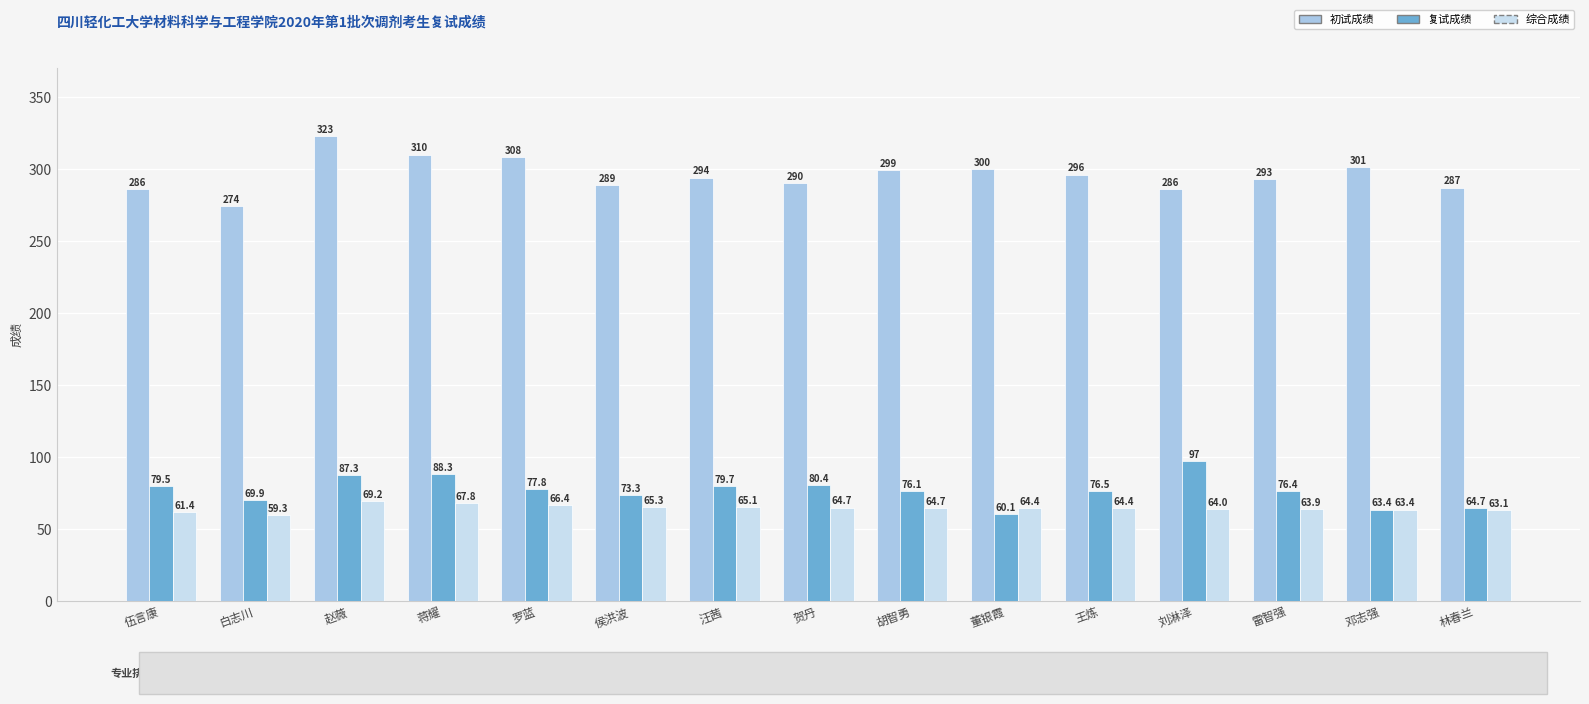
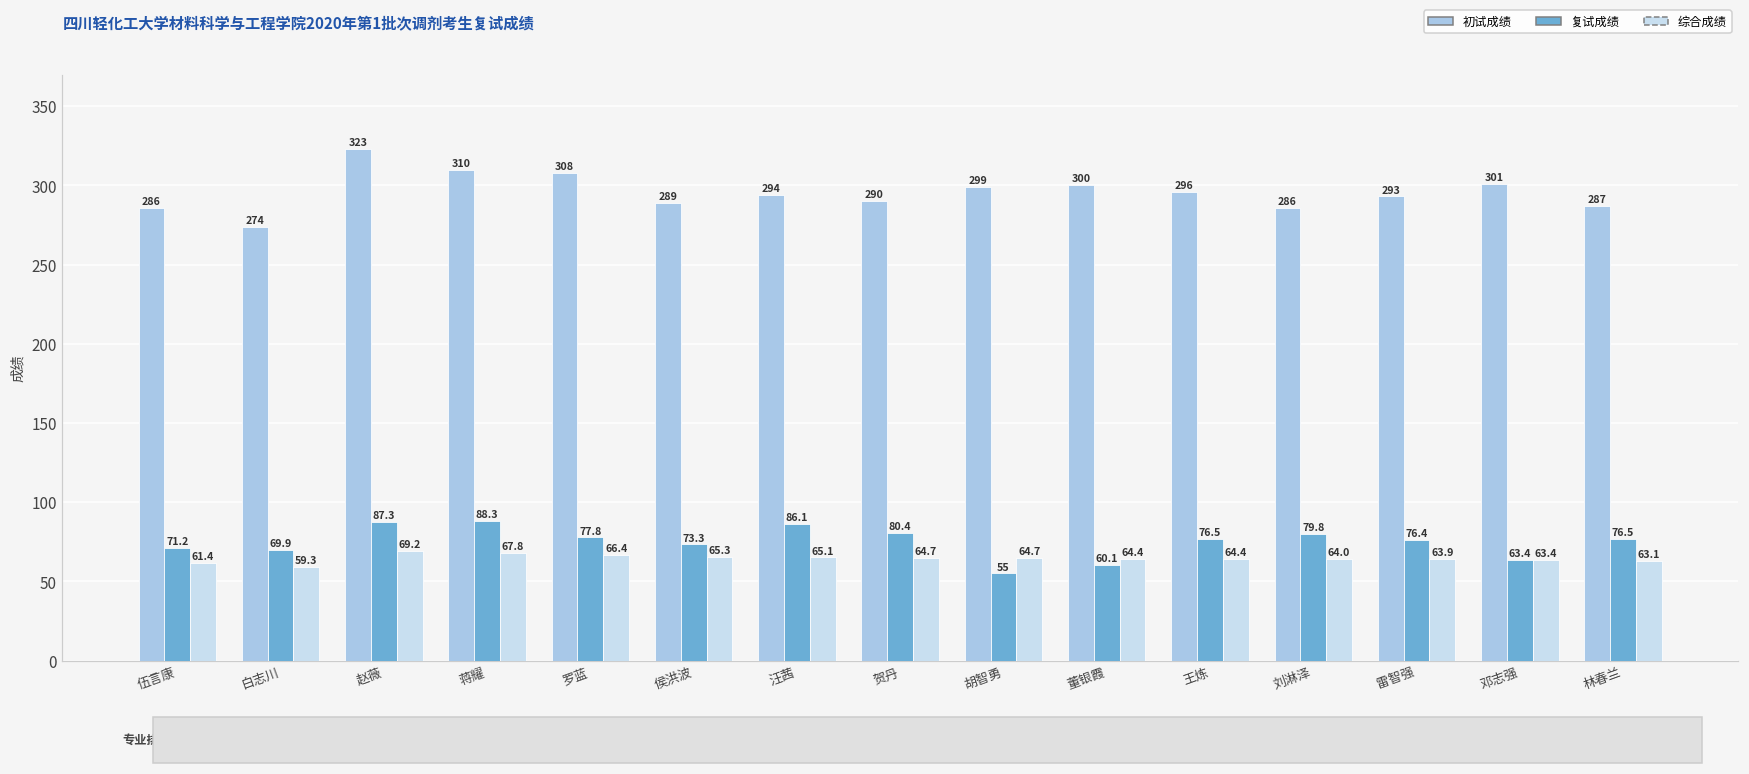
复试成绩, 伍言康: 79.5 -> 71.2
复试成绩, 汪茜: 79.7 -> 86.1
复试成绩, 胡智勇: 76.1 -> 55
复试成绩, 刘淋泽: 97 -> 79.8
复试成绩, 林春兰: 64.7 -> 76.5
